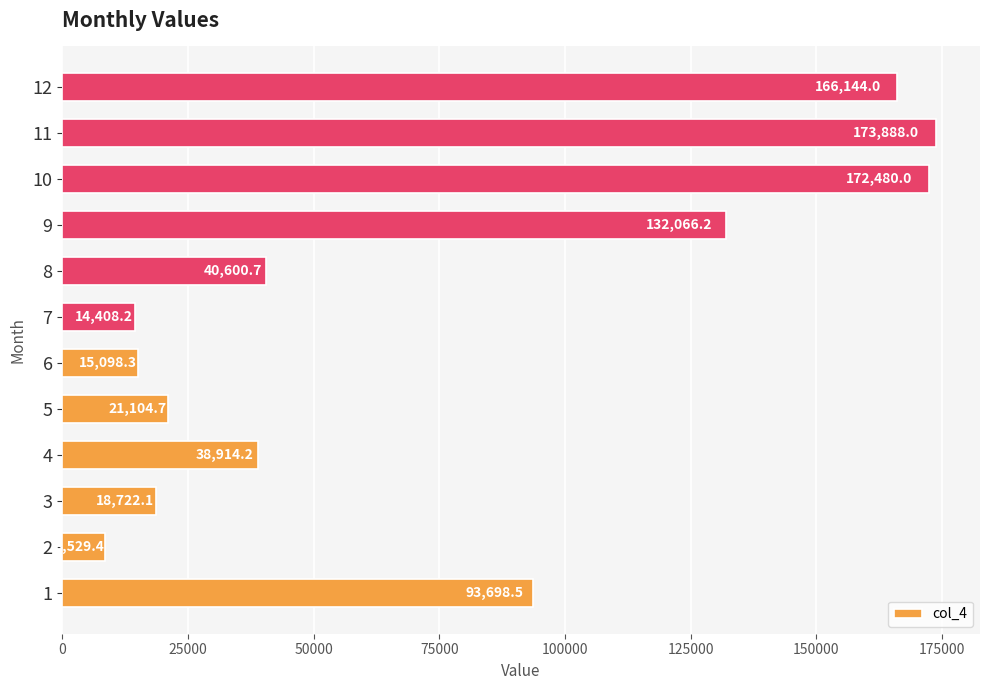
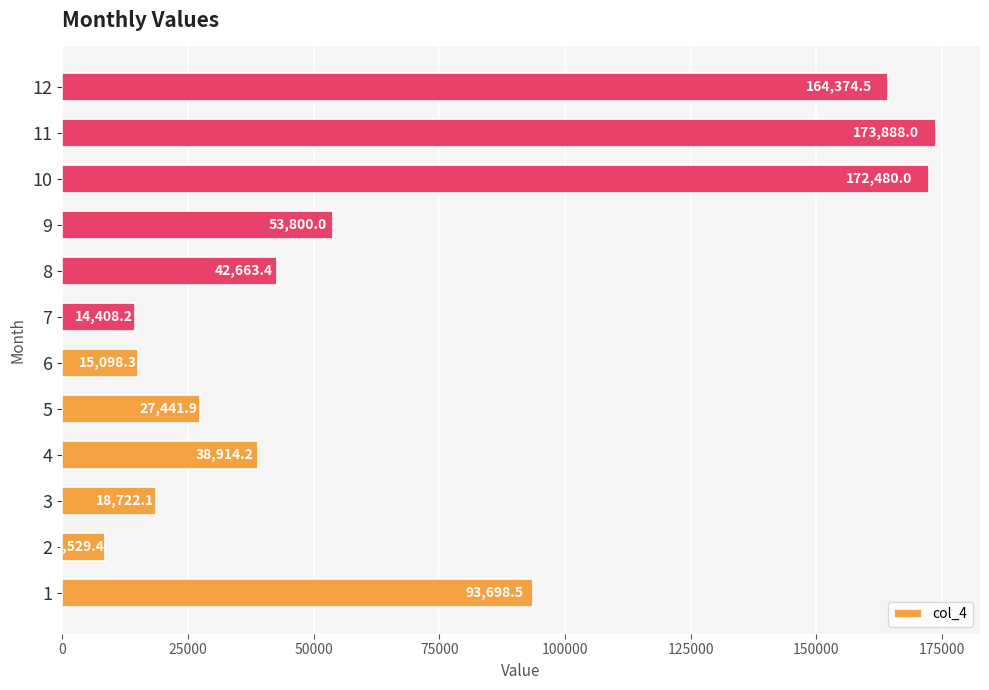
12: 166,144.0 -> 164,374.5
9: 132,066.2 -> 53,800.0
8: 40,600.7 -> 42,663.4
5: 21,104.7 -> 27,441.9
